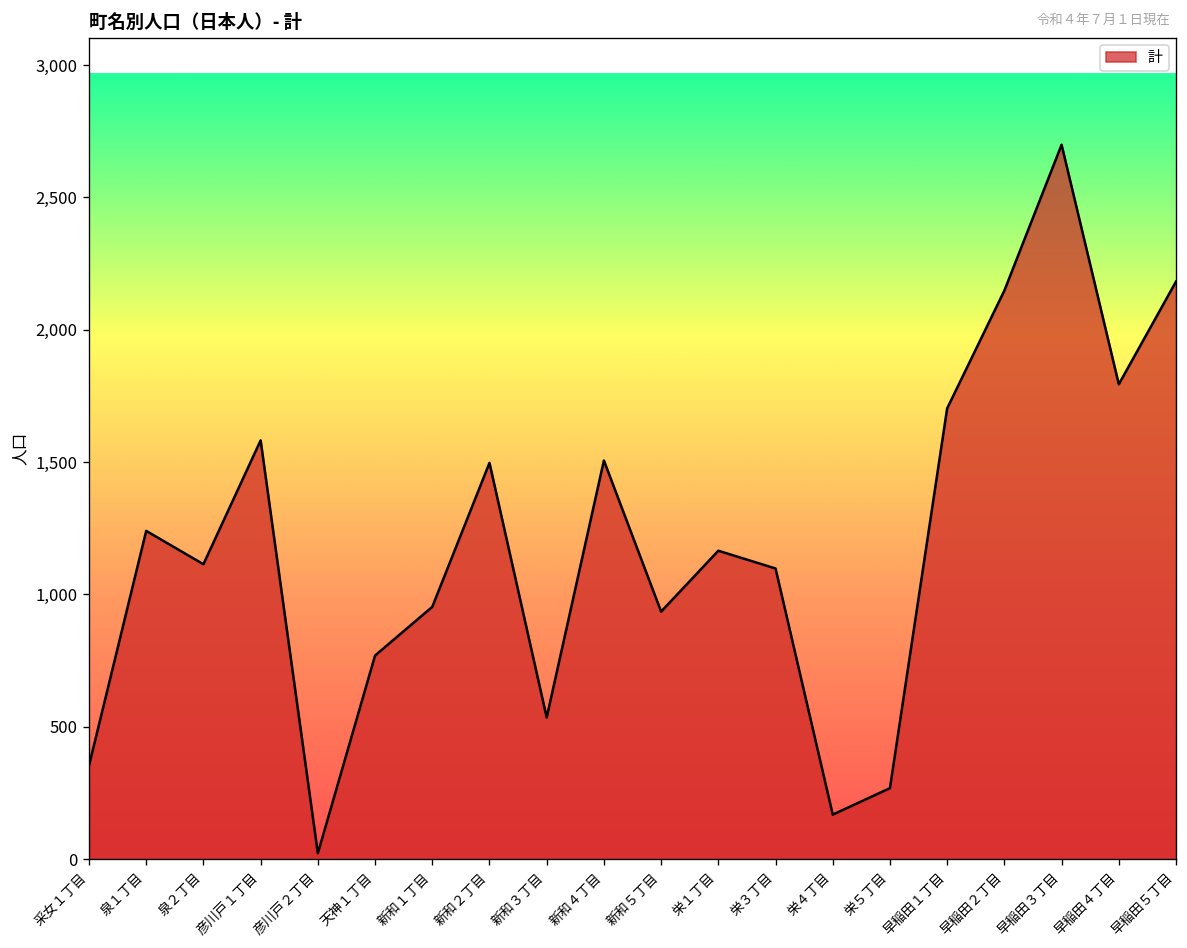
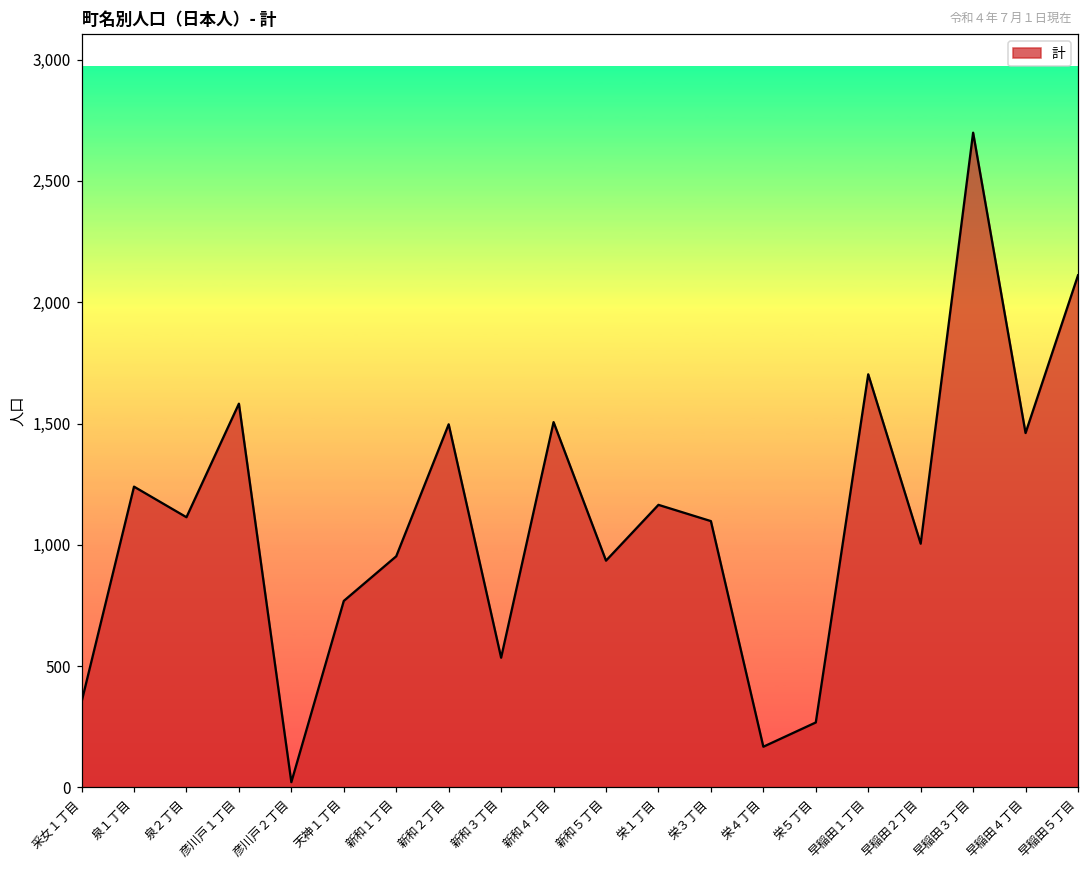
早稲田２丁目: 2,150 -> 1,010
早稲田４丁目: 1,790 -> 1,460
早稲田５丁目: 2,180 -> 2,110
